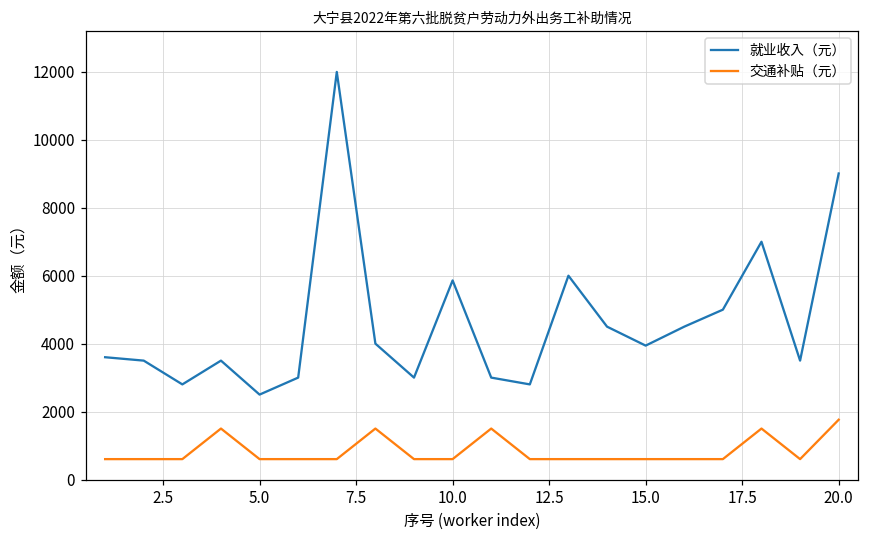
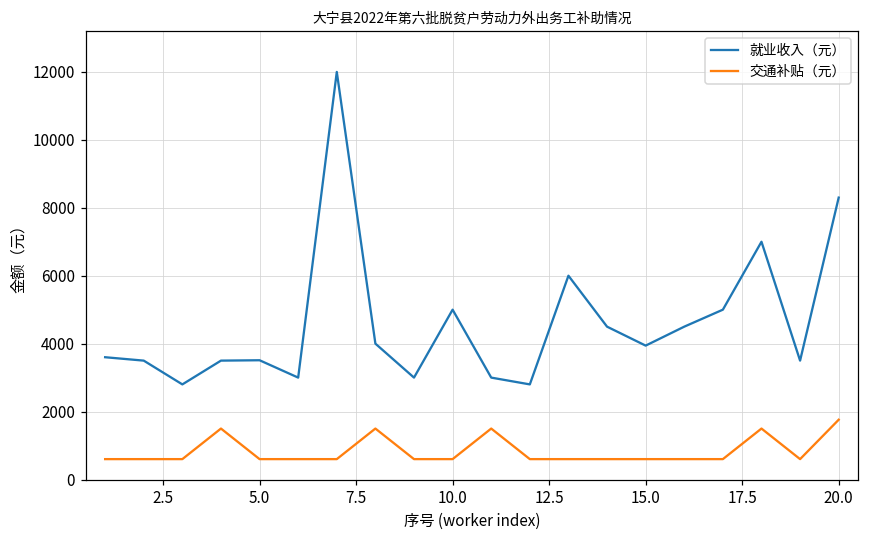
就业收入（元）, 5.0: 2500 -> 3500
就业收入（元）, 10.0: 5900 -> 5000
就业收入（元）, 20.0: 9000 -> 8300
